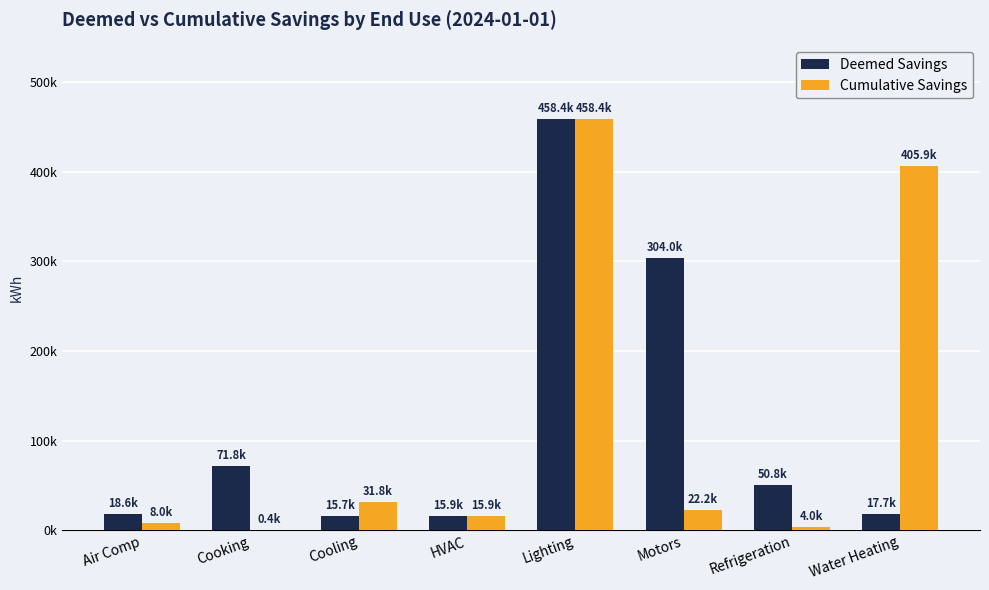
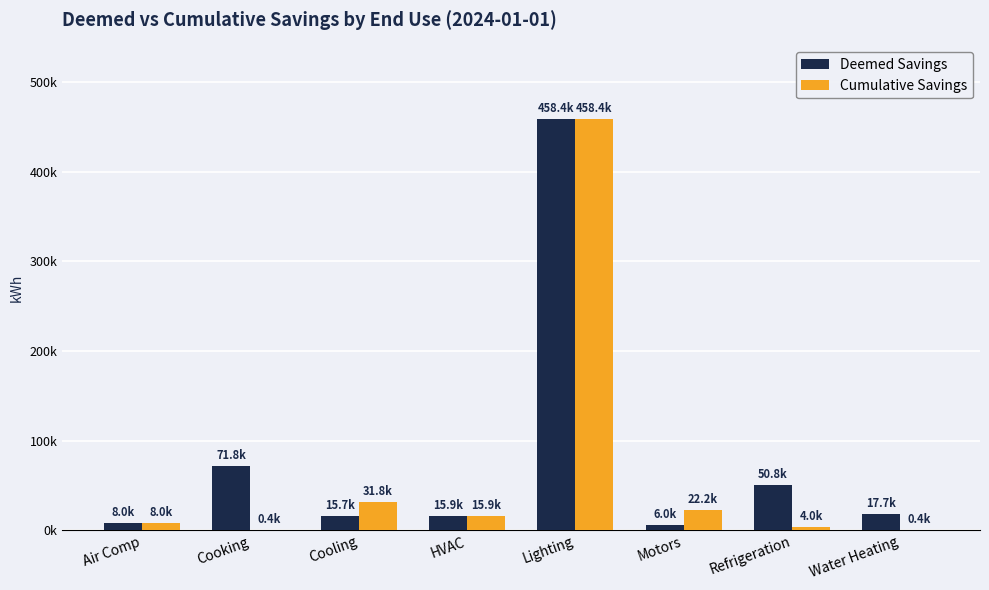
Deemed Savings, Air Comp: 18.6k -> 8.0k
Deemed Savings, Motors: 304.0k -> 6.0k
Cumulative Savings, Water Heating: 405.9k -> 0.4k
